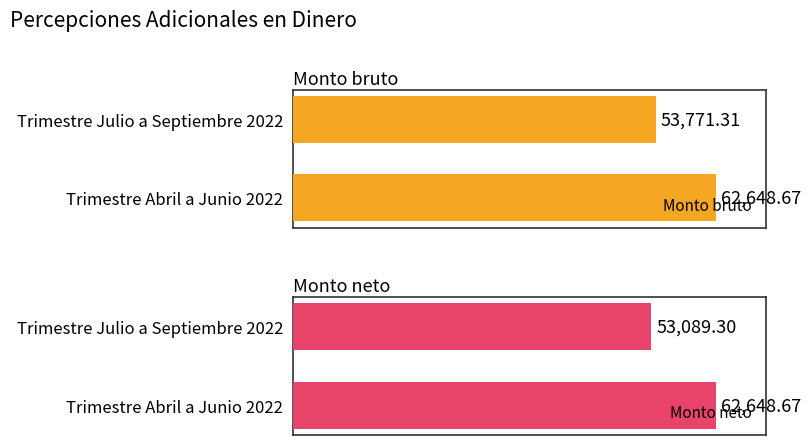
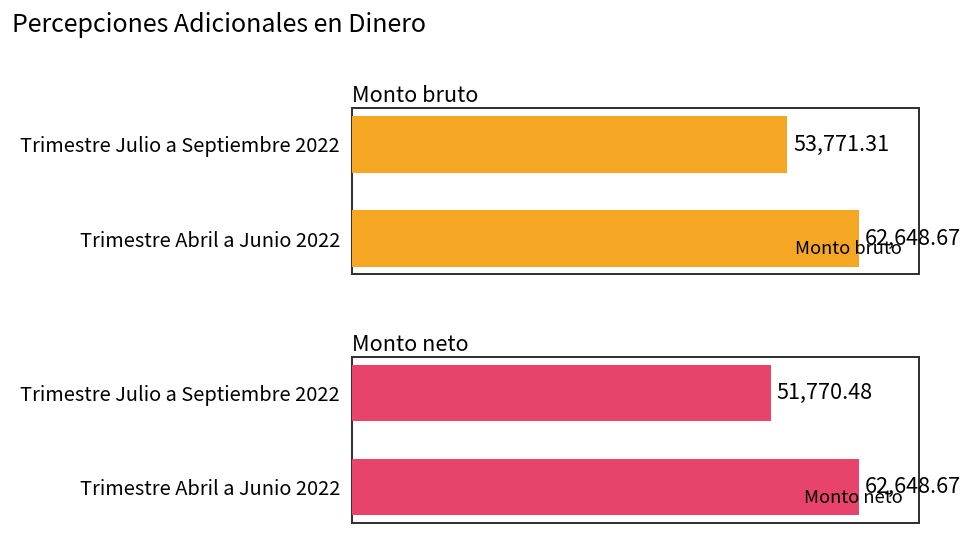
Monto neto, Trimestre Julio a Septiembre 2022: 53,089.30 -> 51,770.48
